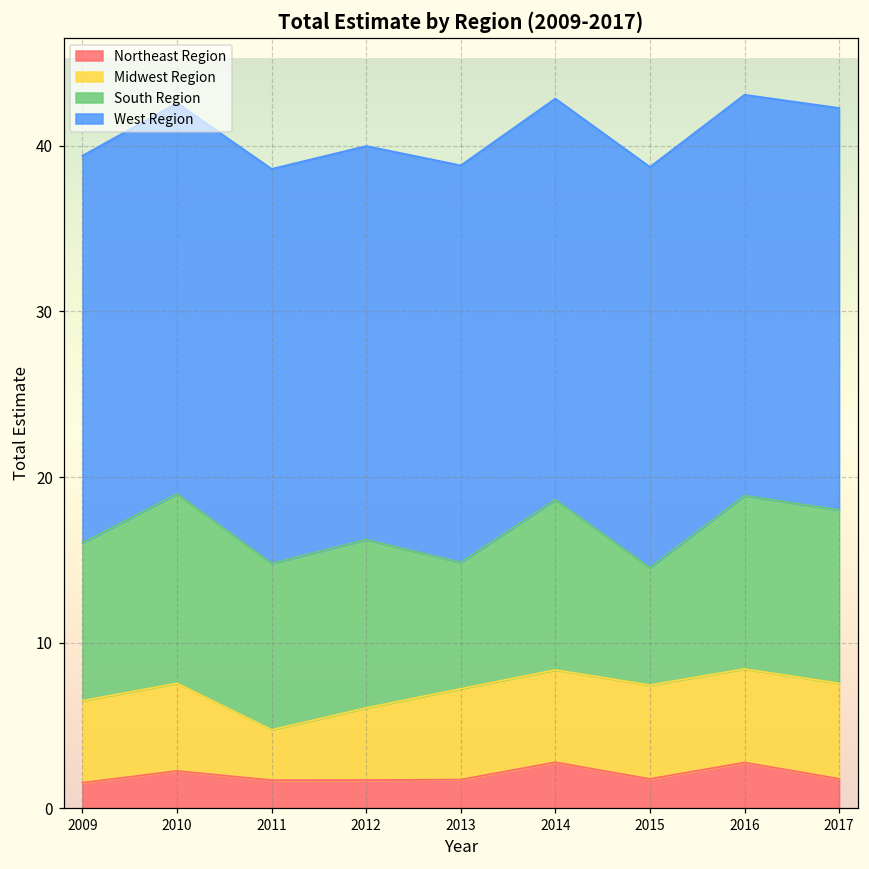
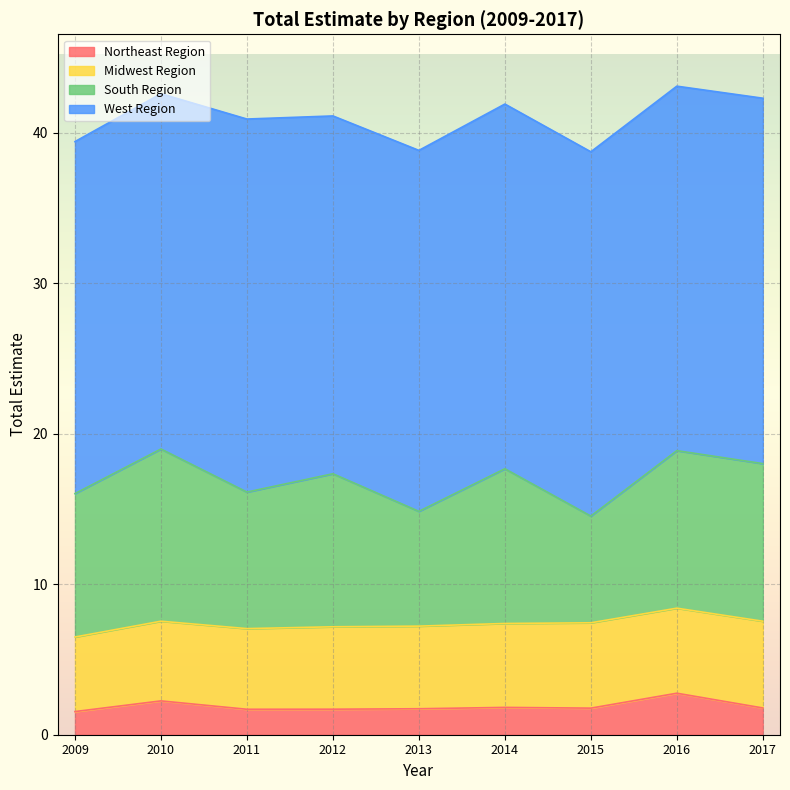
Midwest Region, 2011: 3.0 -> 5.4
South Region, 2011: 10.0 -> 9.1
West Region, 2011: 23.8 -> 24.8
Midwest Region, 2012: 4.4 -> 5.5
Northeast Region, 2014: 2.8 -> 1.8
